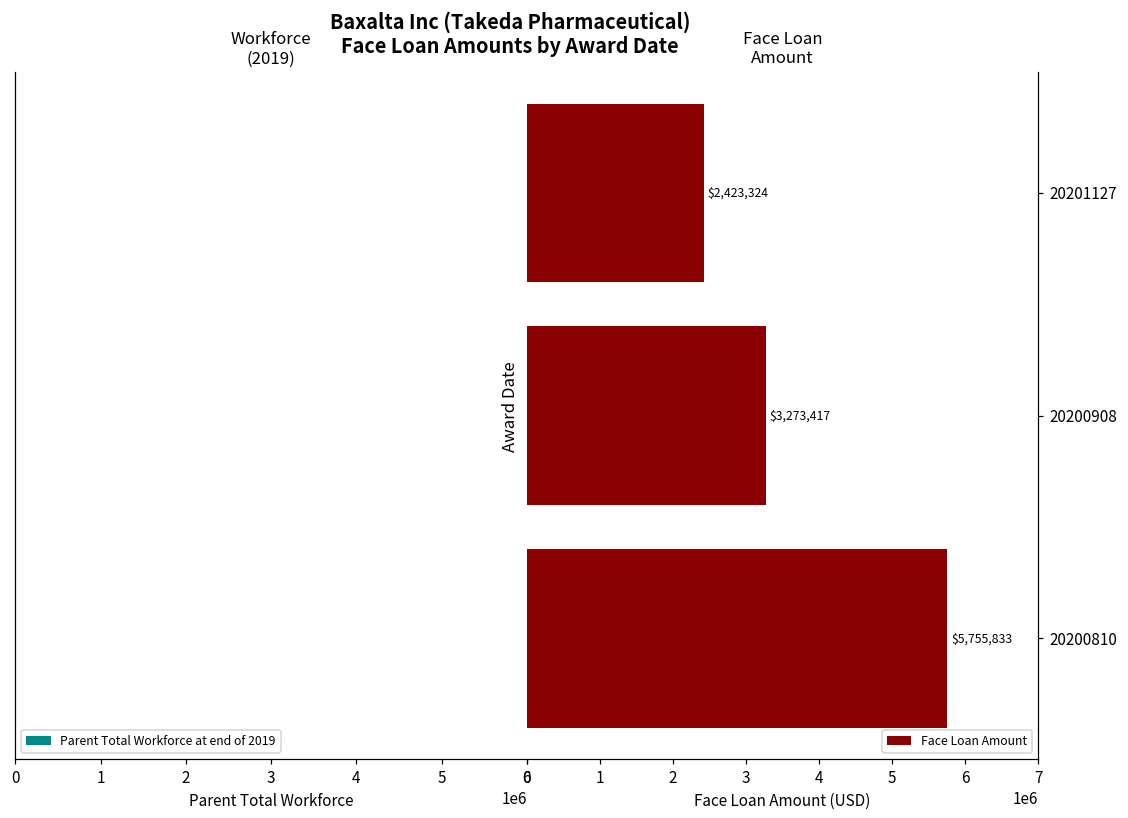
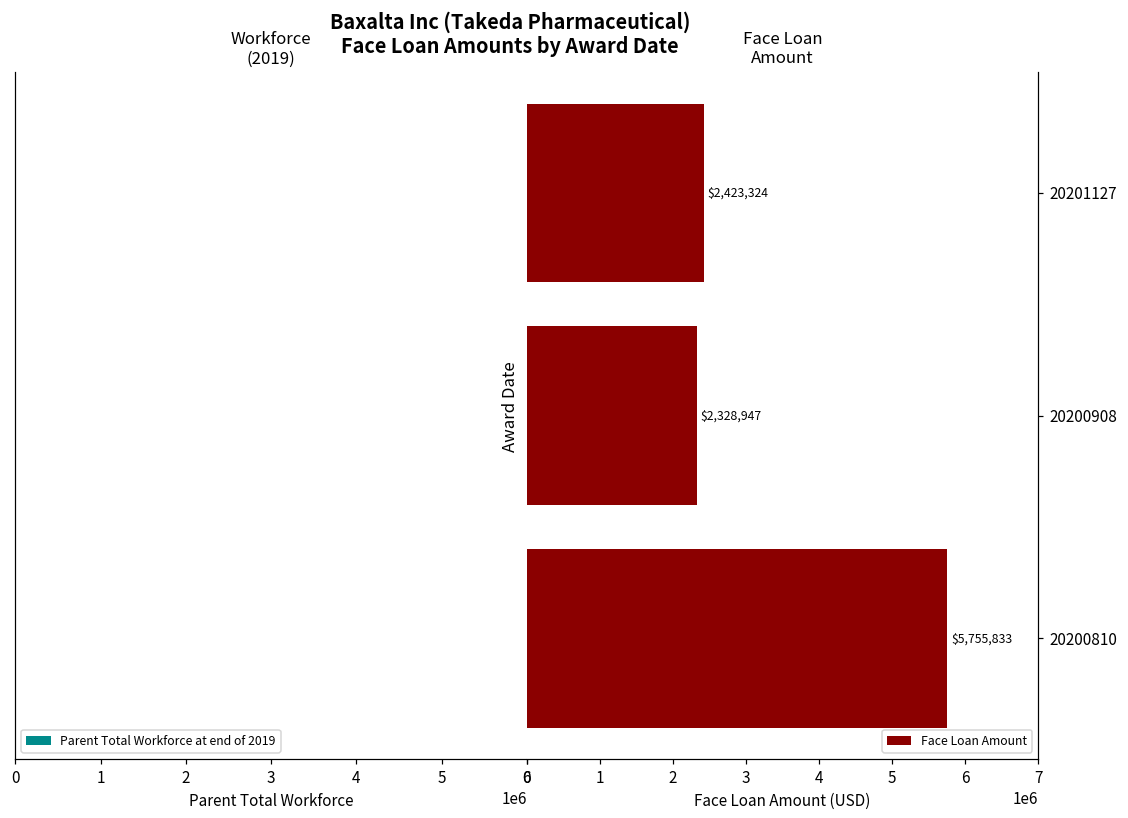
Face Loan Amount, 20200908: $3,273,417 -> $2,328,947
